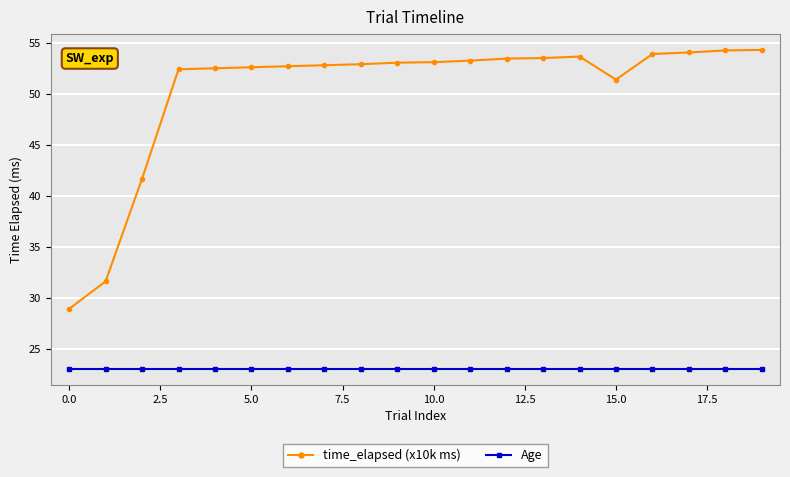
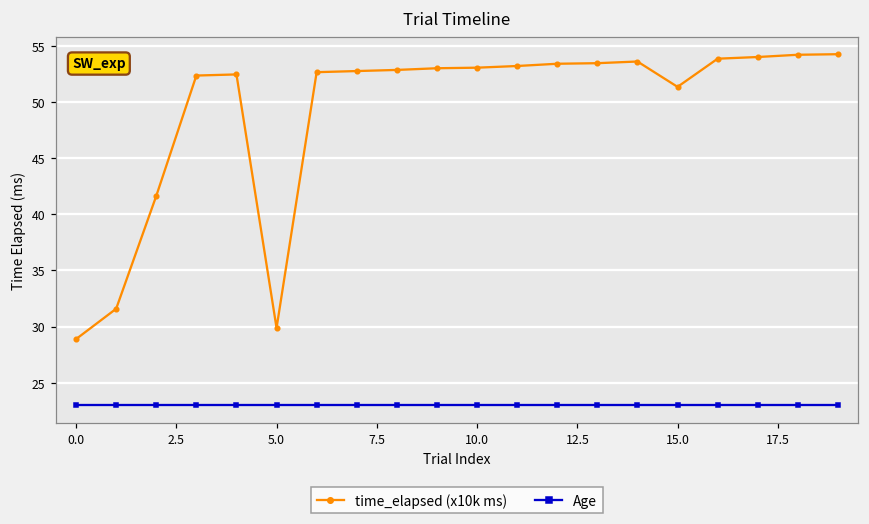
time_elapsed (x10k ms), 5.0: 52.6 -> 29.9
